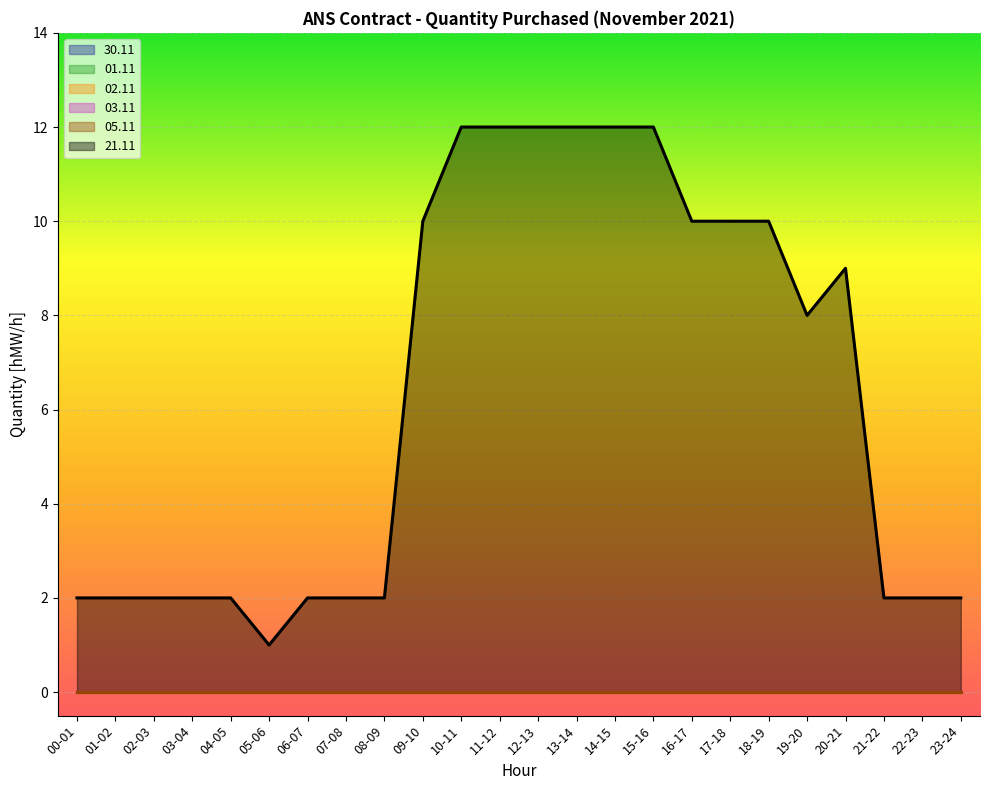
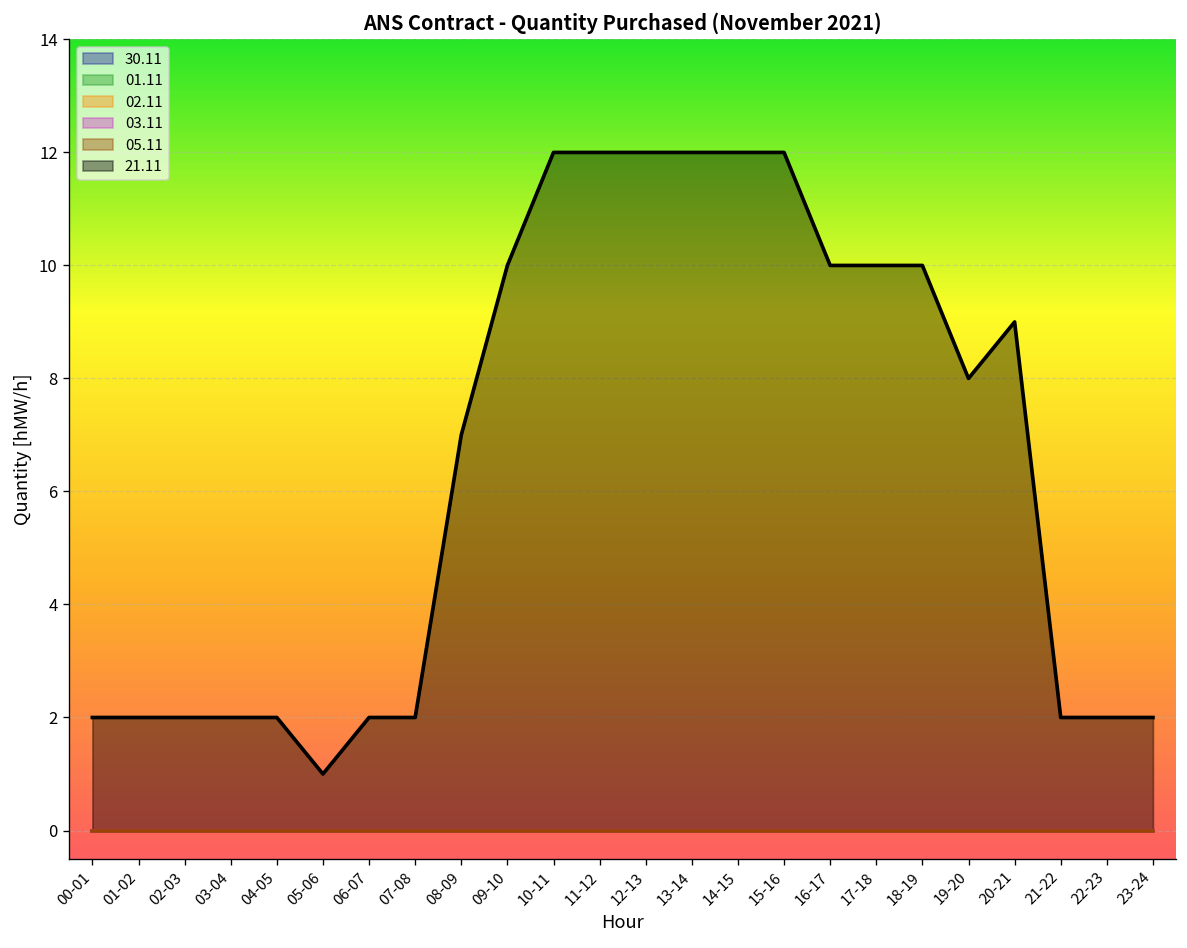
21.11, 08-09: 2 -> 7
